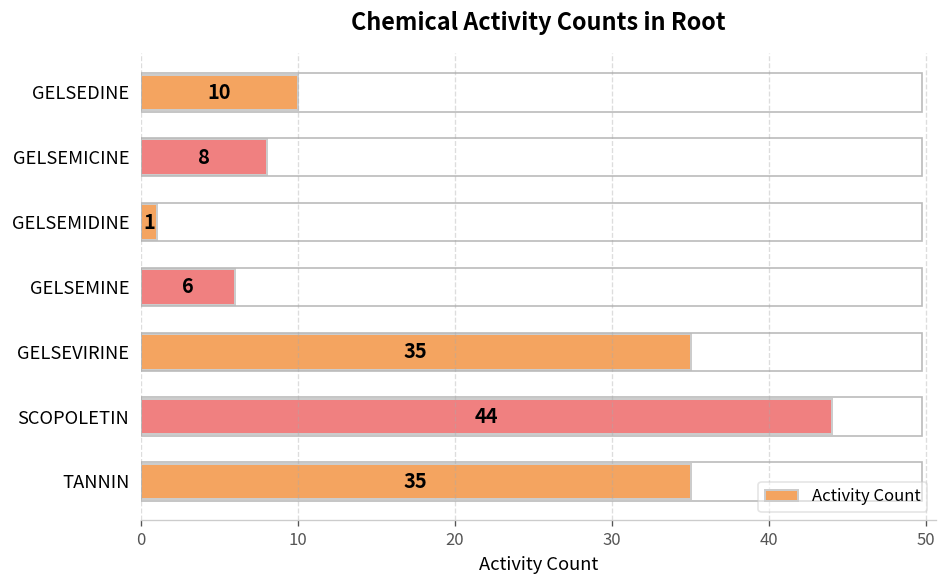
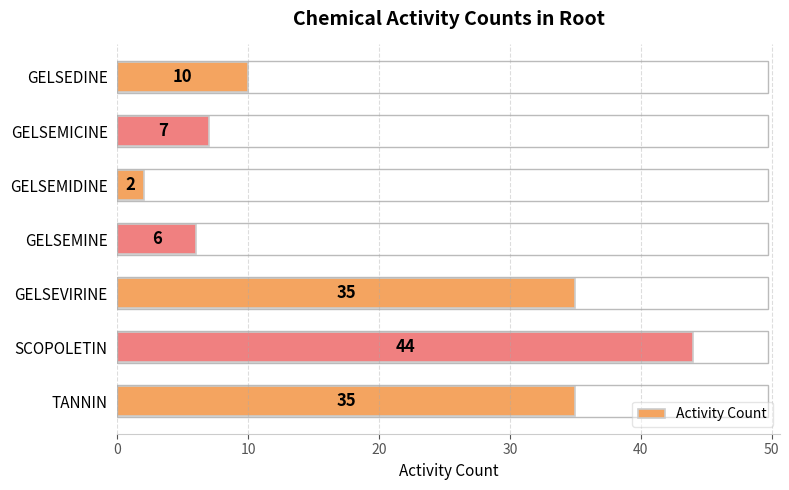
GELSEMICINE: 8 -> 7
GELSEMIDINE: 1 -> 2
